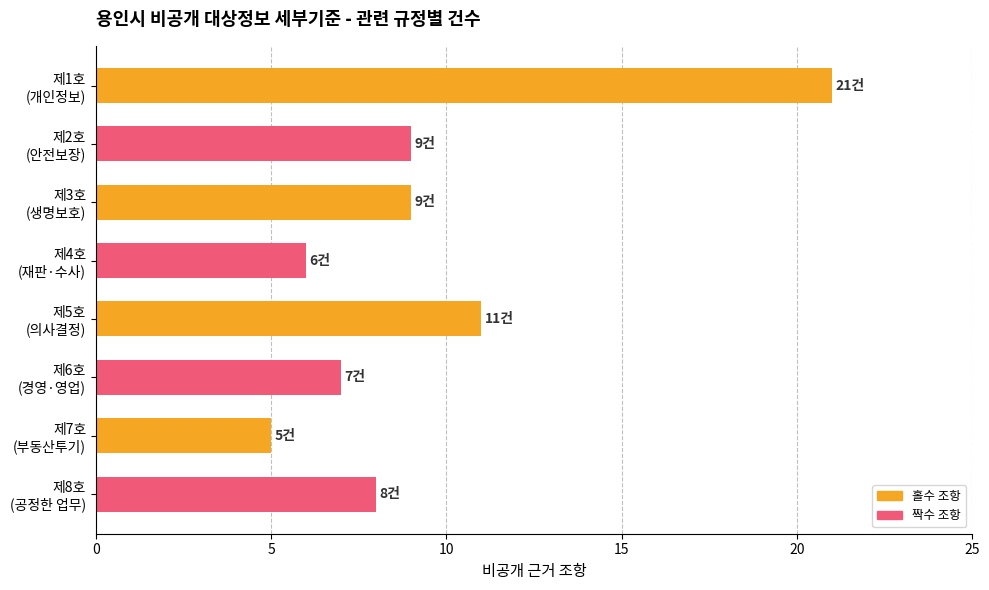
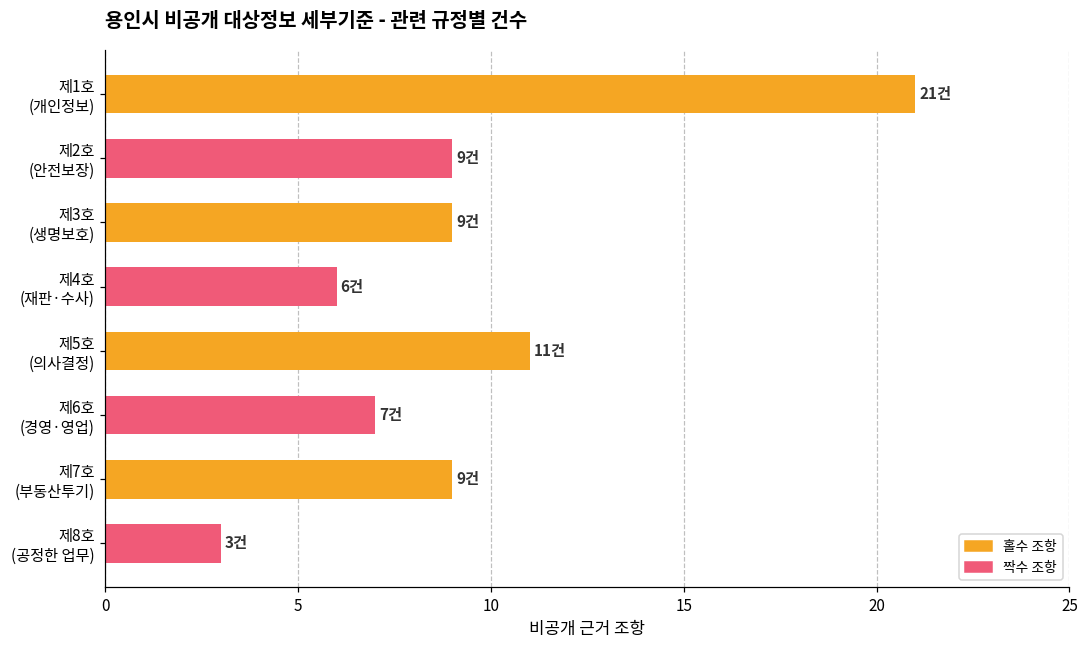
제7호 (부동산투기): 5건 -> 9건
제8호 (공정한 업무): 8건 -> 3건
